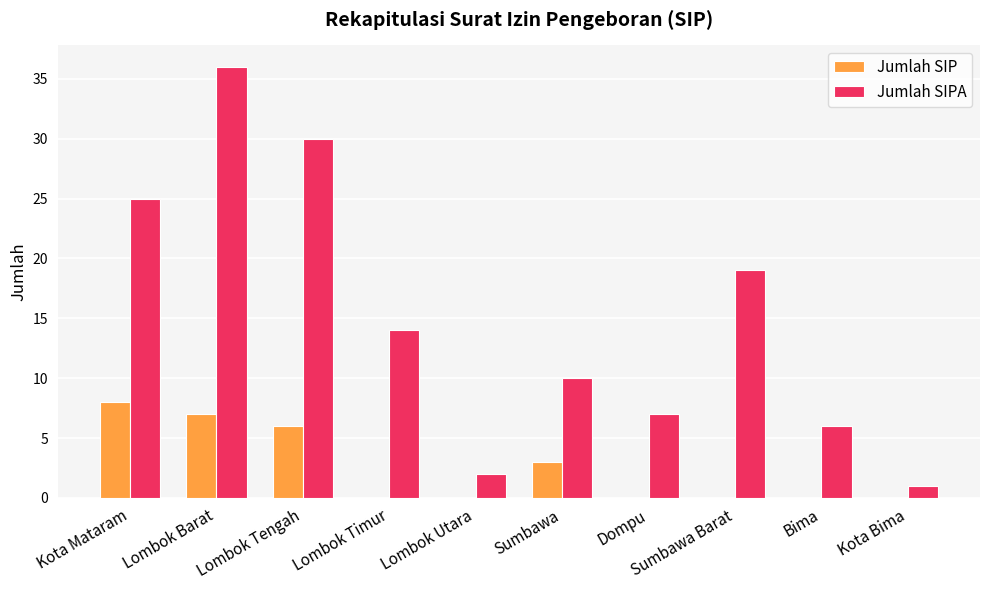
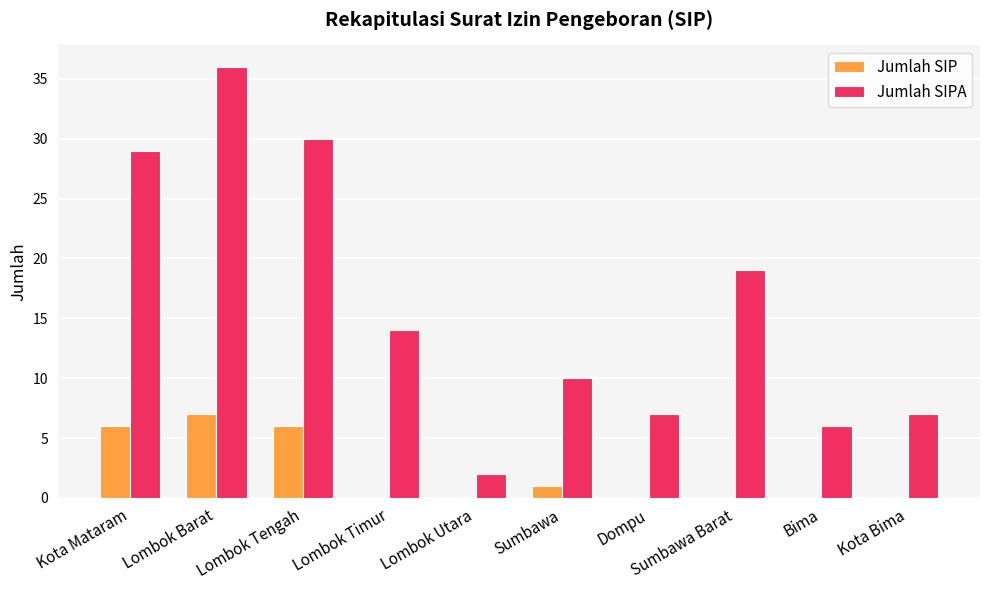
Jumlah SIP, Kota Mataram: 8 -> 6
Jumlah SIPA, Kota Mataram: 25 -> 29
Jumlah SIP, Sumbawa: 3 -> 1
Jumlah SIPA, Kota Bima: 1 -> 7
